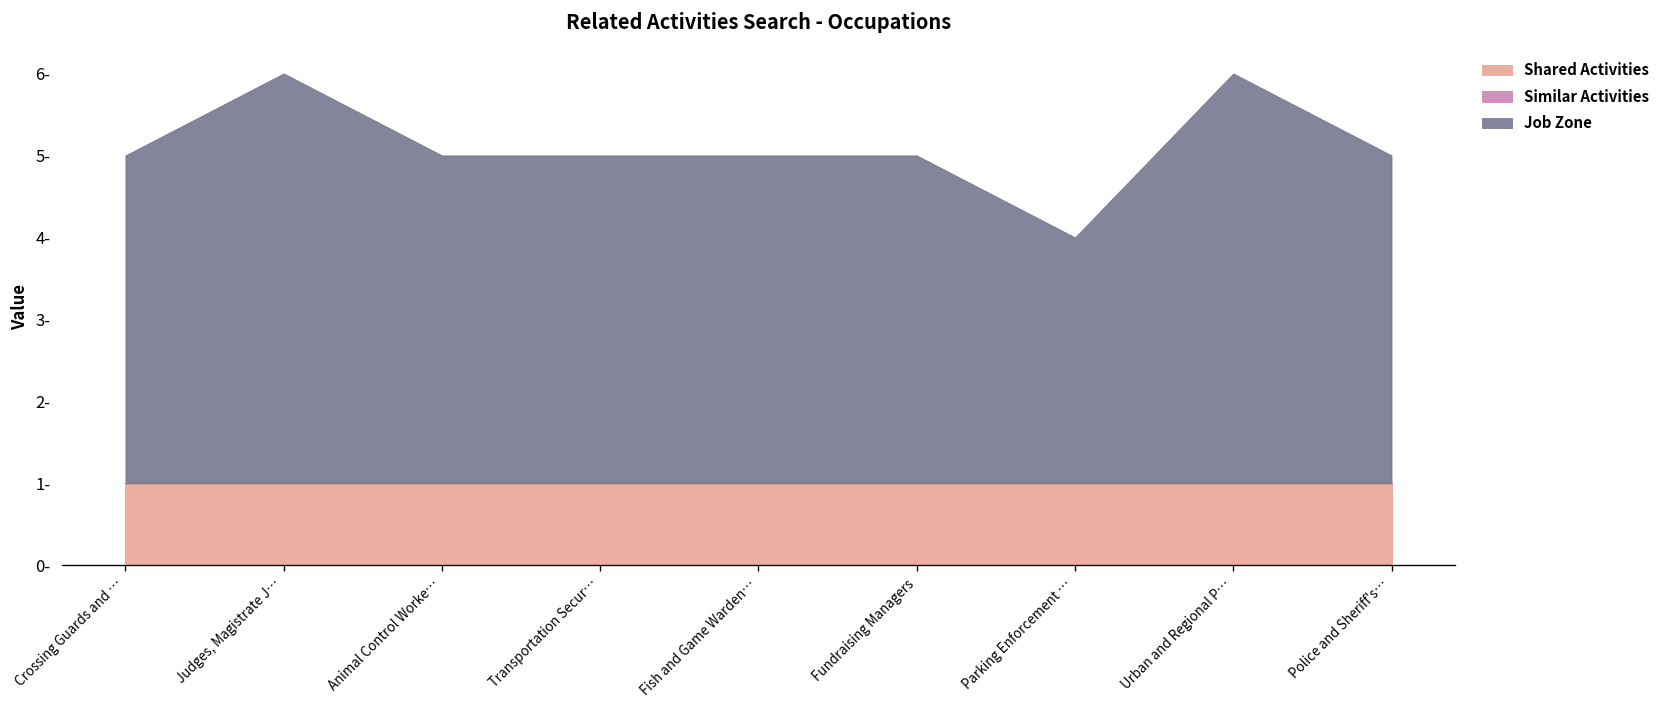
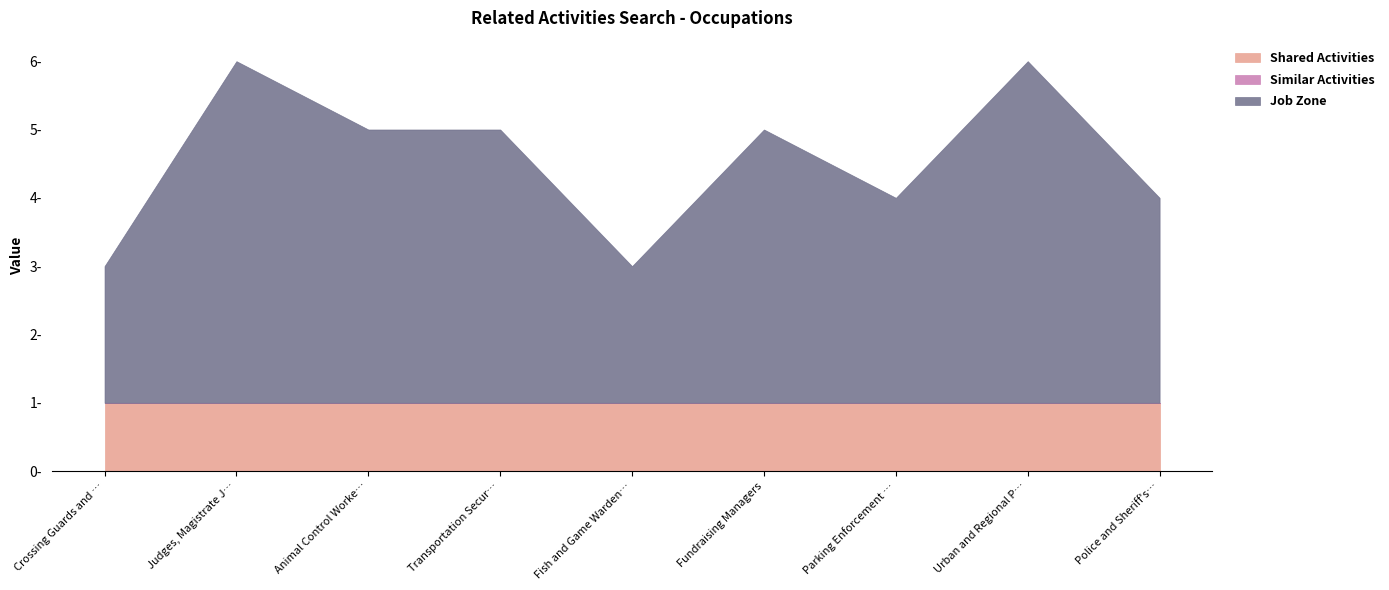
Job Zone, Crossing Guards and …: 4- -> 2-
Job Zone, Fish and Game Warden…: 4- -> 2-
Job Zone, Police and Sheriff's…: 4- -> 3-
